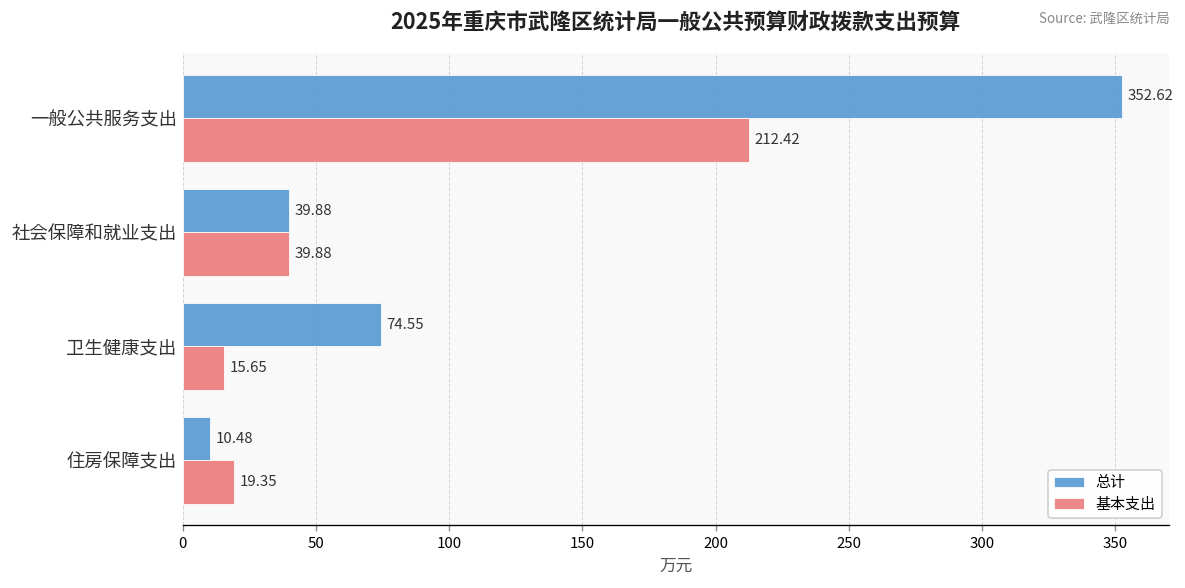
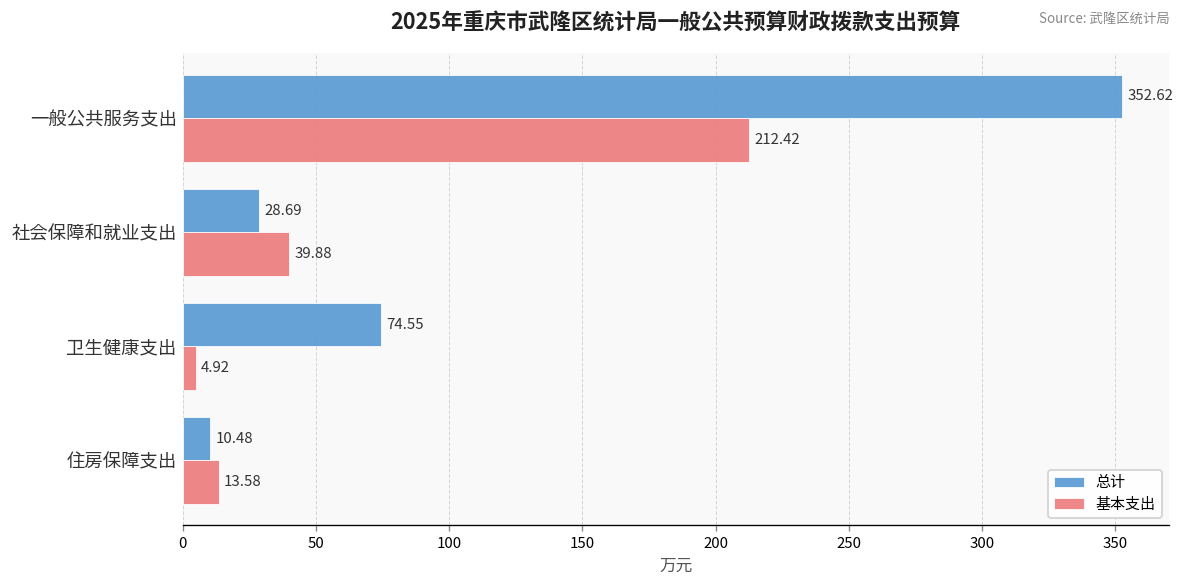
总计, 社会保障和就业支出: 39.88 -> 28.69
基本支出, 卫生健康支出: 15.65 -> 4.92
基本支出, 住房保障支出: 19.35 -> 13.58
